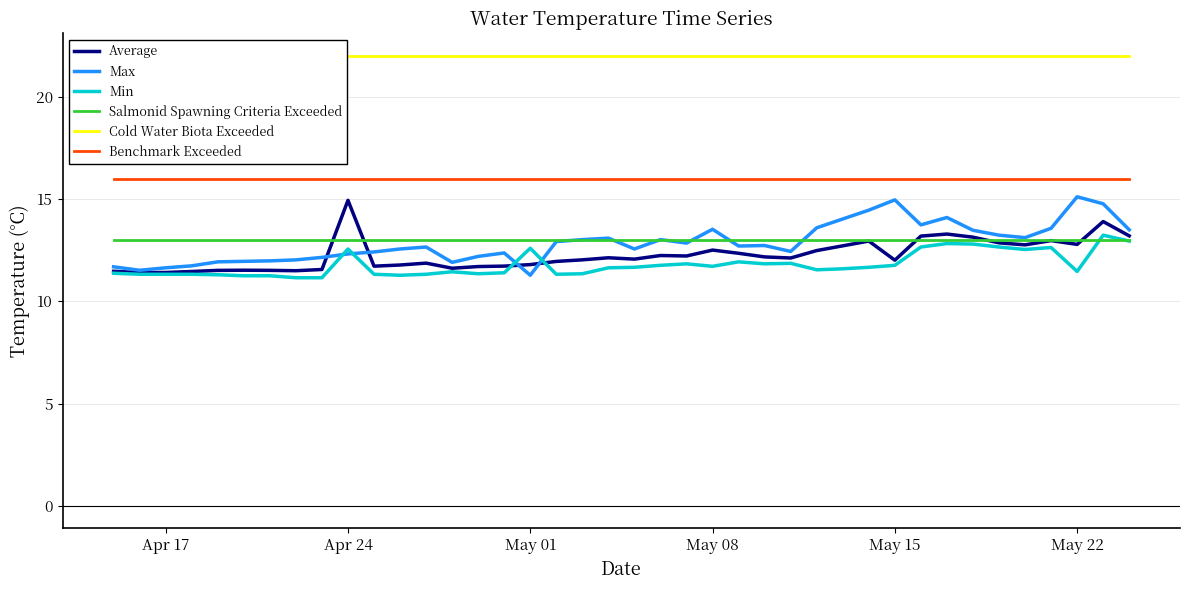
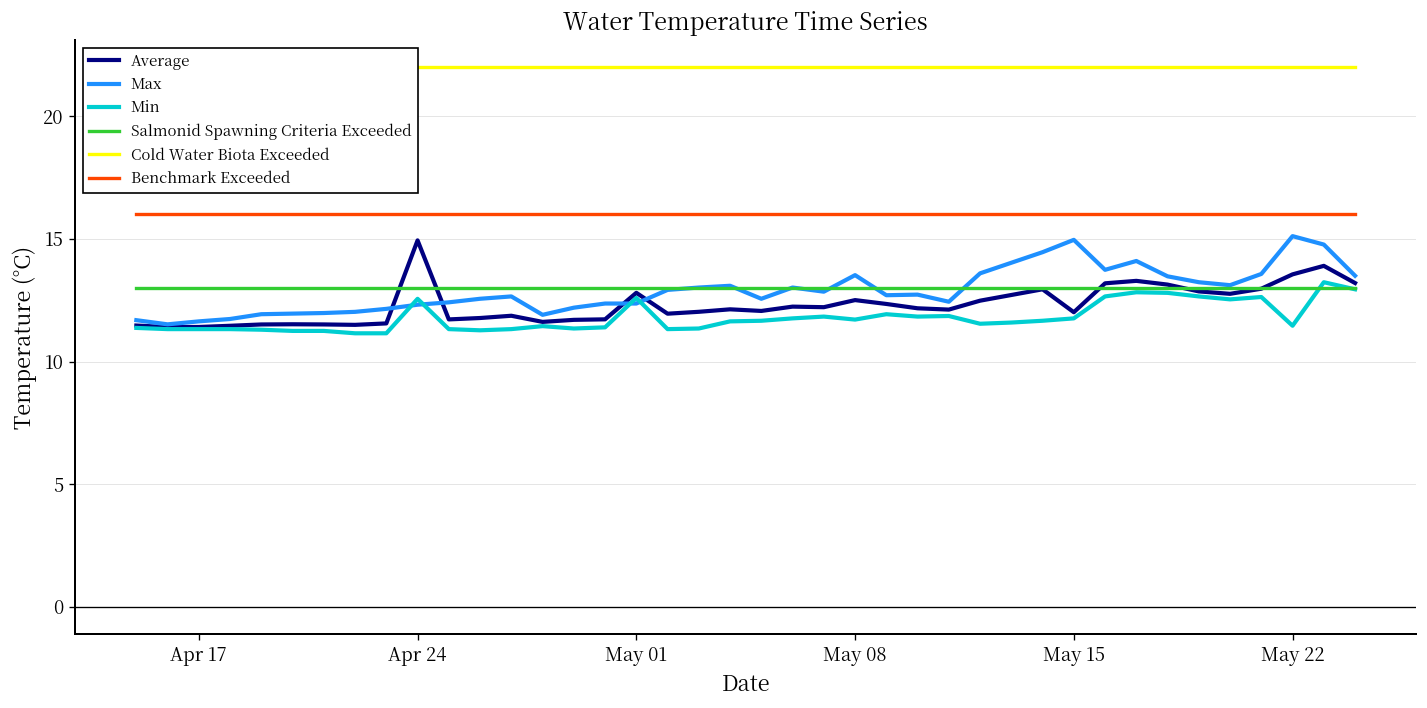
Average, May 01: 11.8 -> 12.8
Max, May 01: 11.3 -> 12.4
Average, May 22: 12.8 -> 13.6
